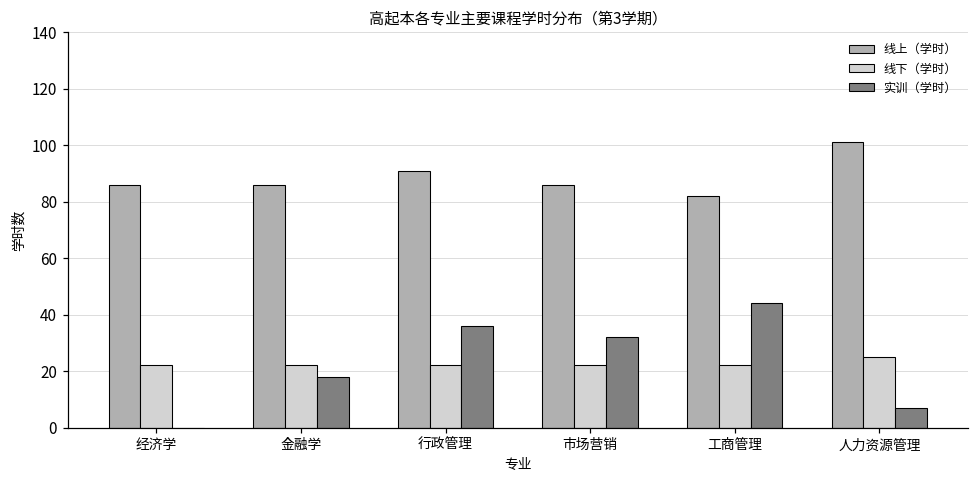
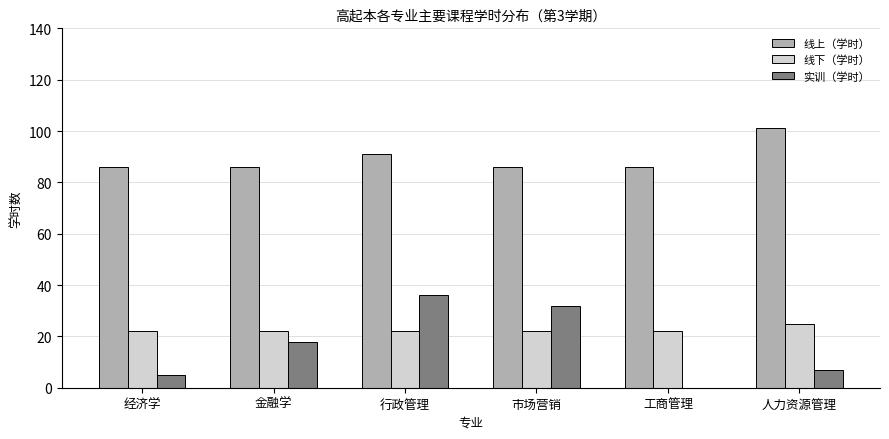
实训（学时）, 经济学: 0 -> 5
线上（学时）, 工商管理: 82 -> 86
实训（学时）, 工商管理: 44 -> 0
